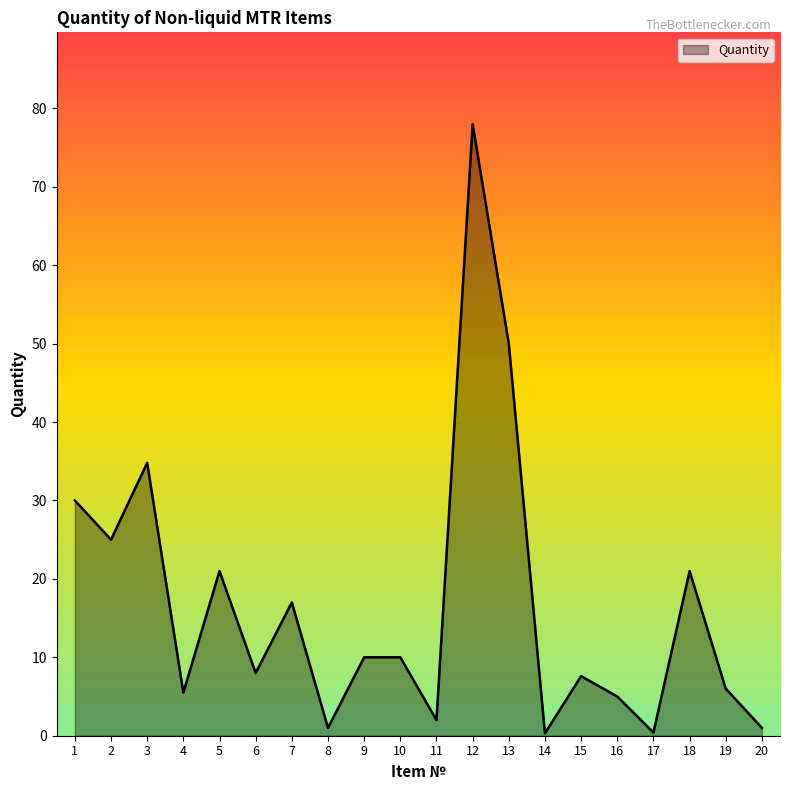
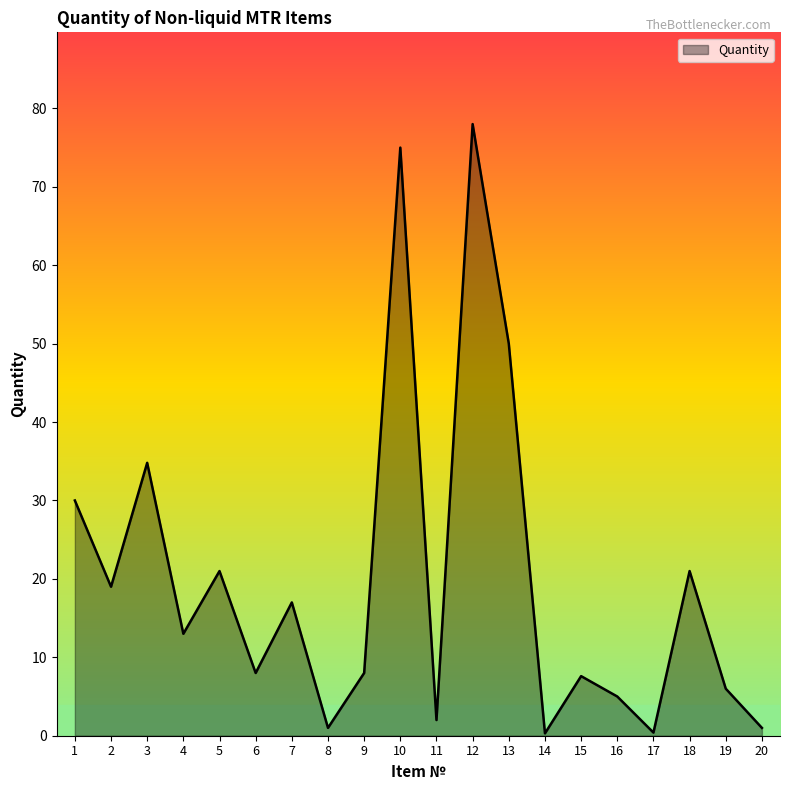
2: 25 -> 19
4: 6 -> 13
9: 10 -> 8
10: 10 -> 75
